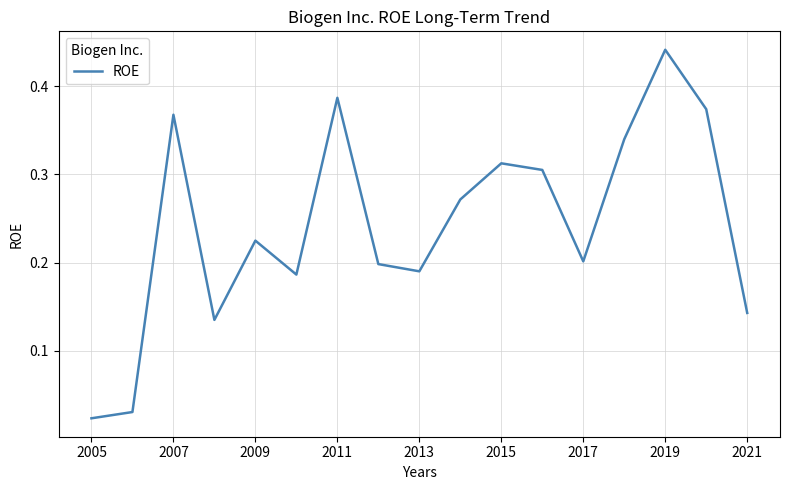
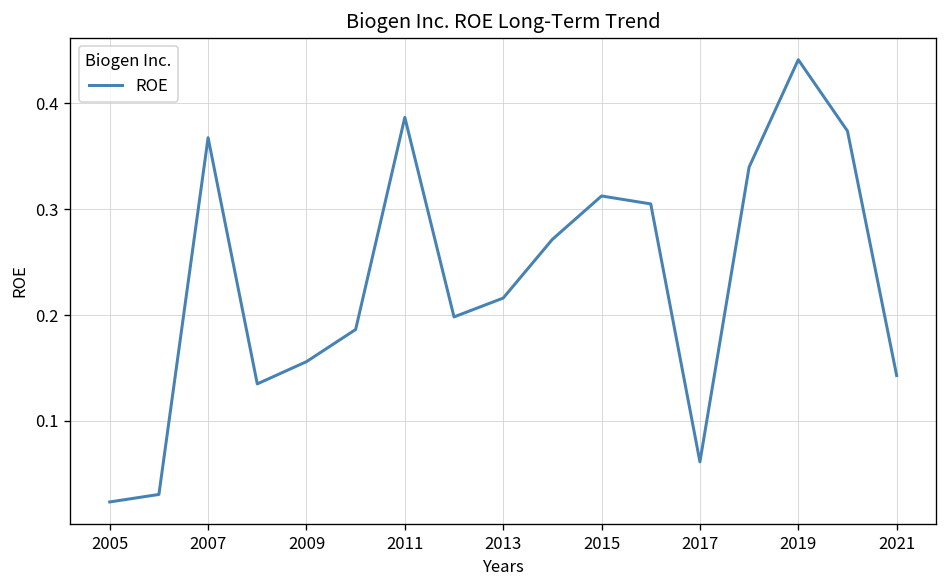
2009: 0.22 -> 0.16
2013: 0.19 -> 0.22
2017: 0.20 -> 0.06
